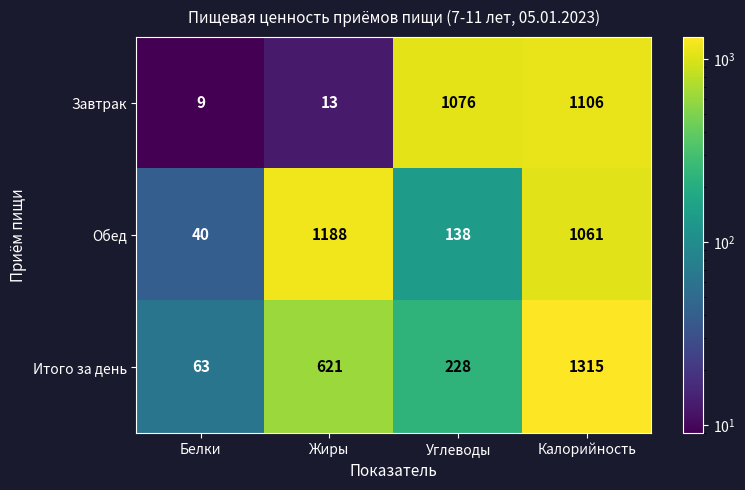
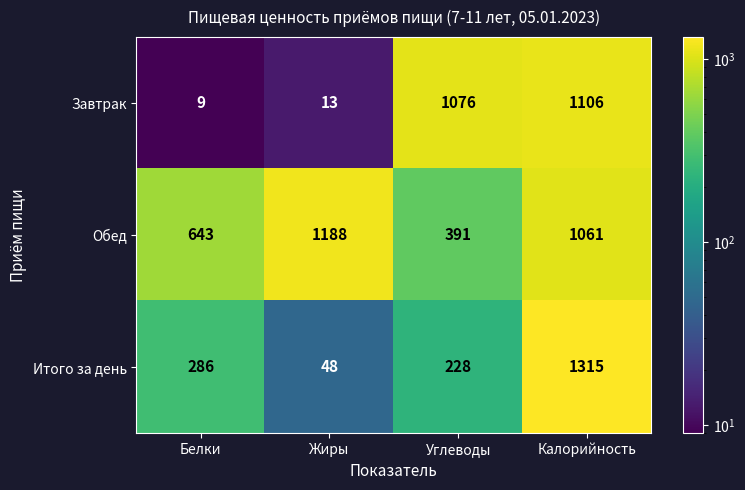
Обед, Белки: 40 -> 643
Обед, Углеводы: 138 -> 391
Итого за день, Белки: 63 -> 286
Итого за день, Жиры: 621 -> 48
